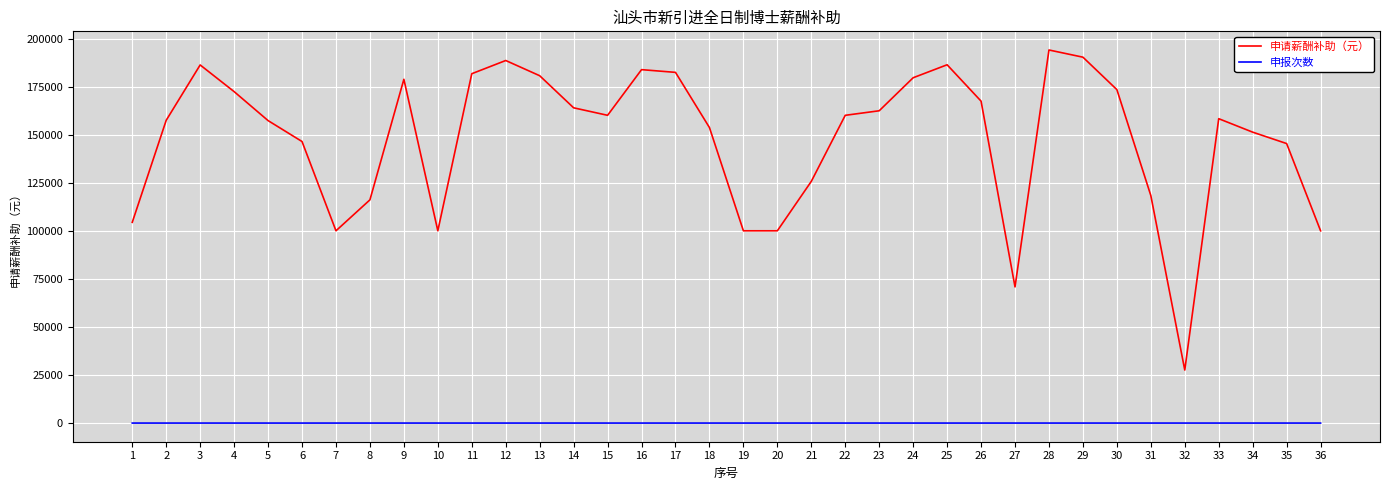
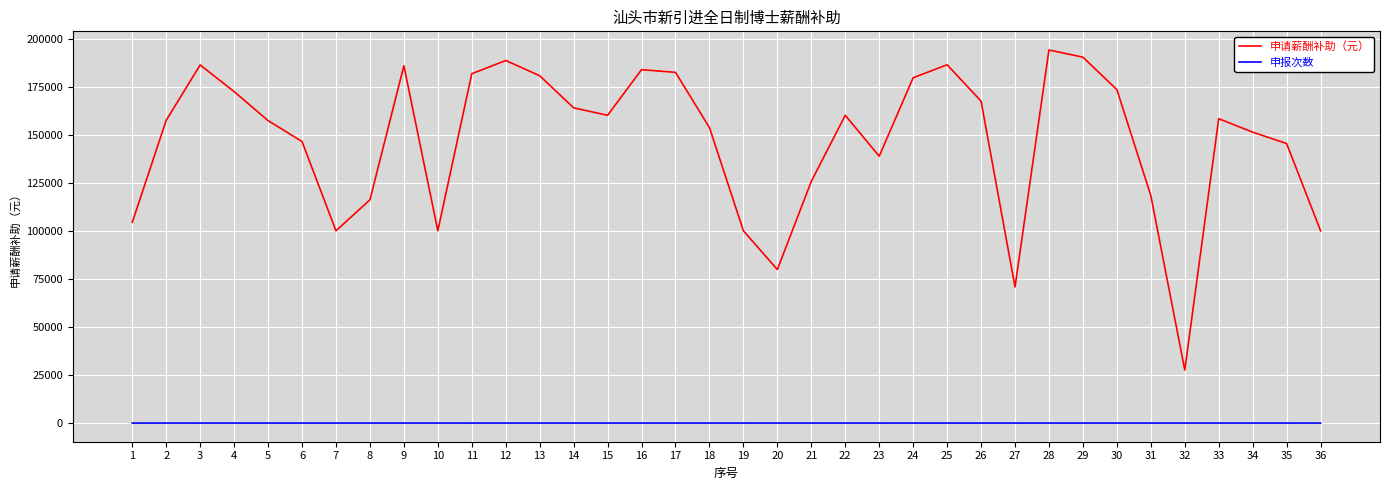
申请薪酬补助（元）, 9: 179000 -> 186000
申请薪酬补助（元）, 20: 100000 -> 80000
申请薪酬补助（元）, 23: 162000 -> 139000
